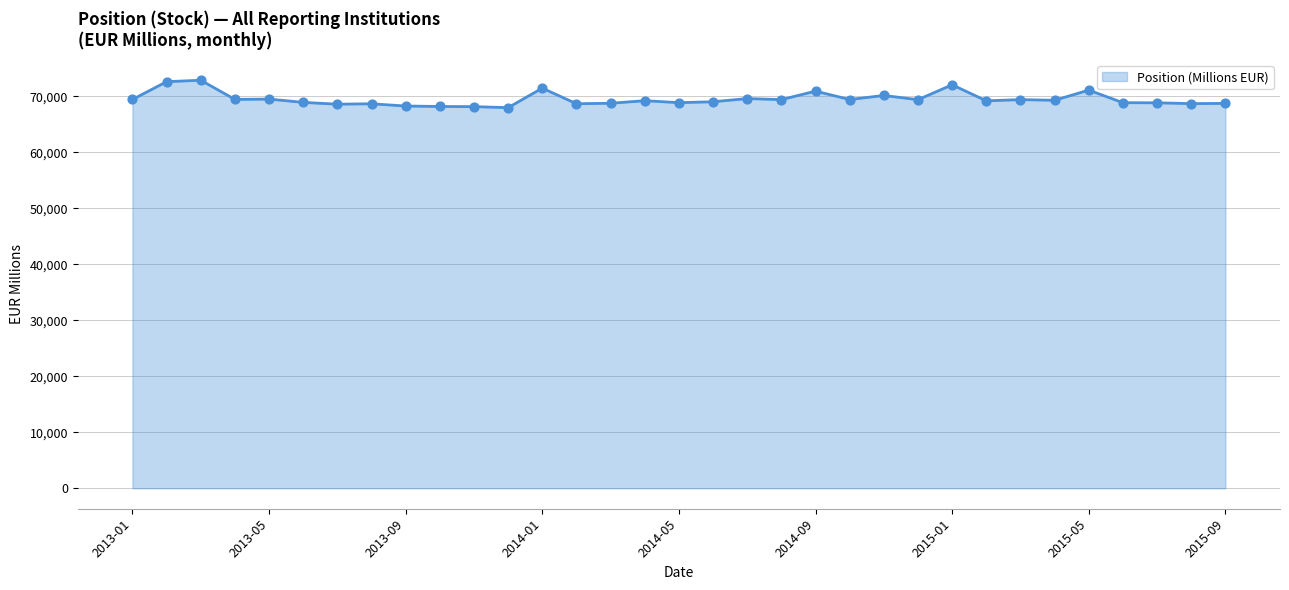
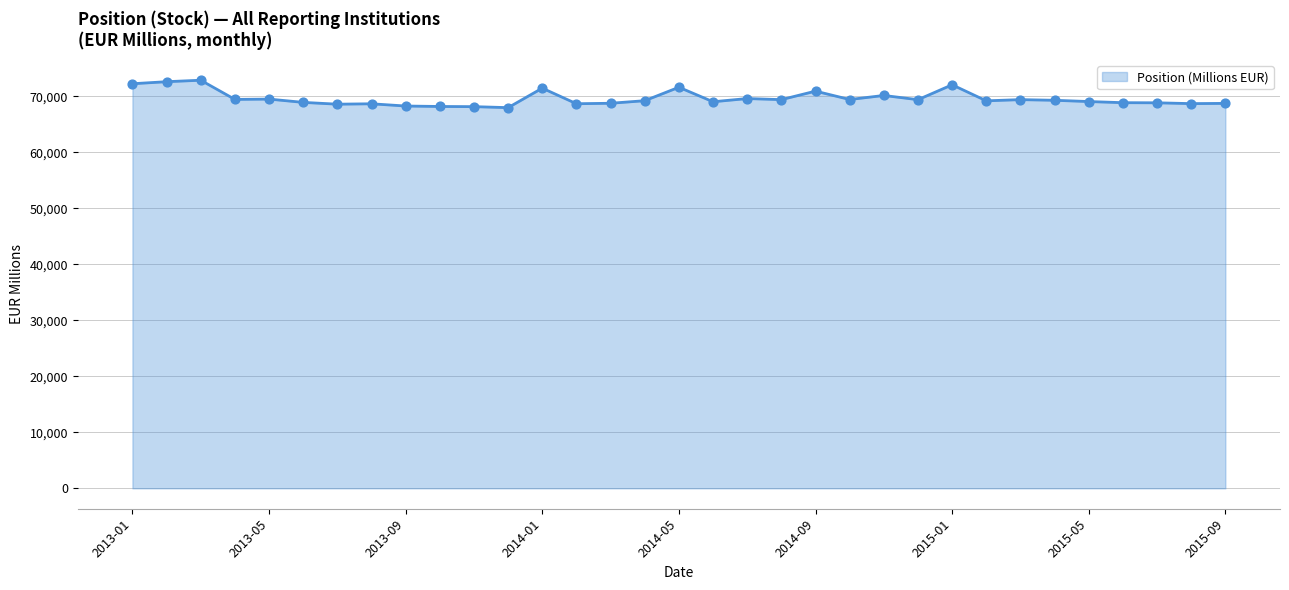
2013-01: 69,000 -> 72,000
2014-05: 69,000 -> 72,000
2015-05: 71,000 -> 69,000
